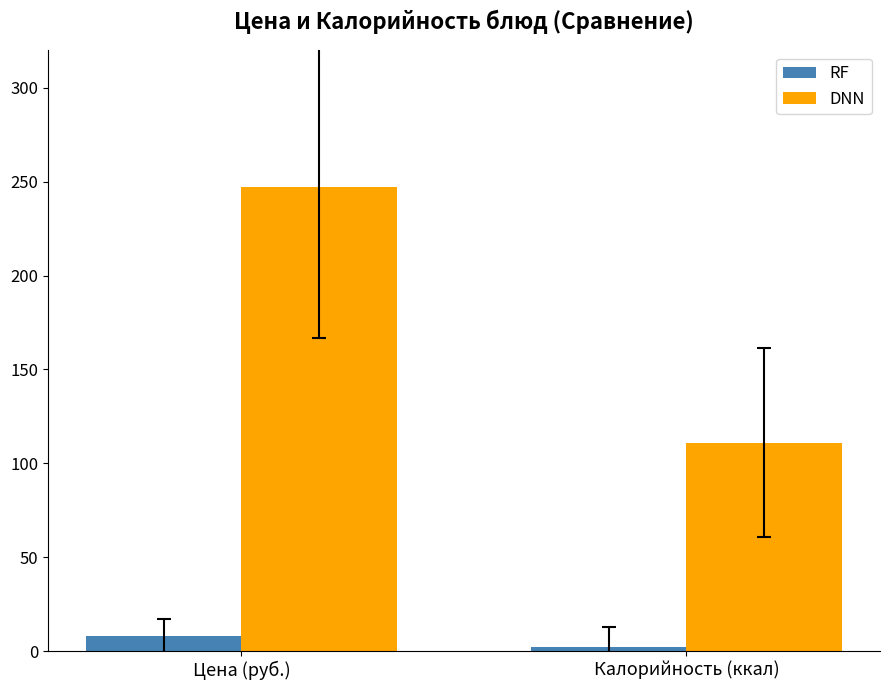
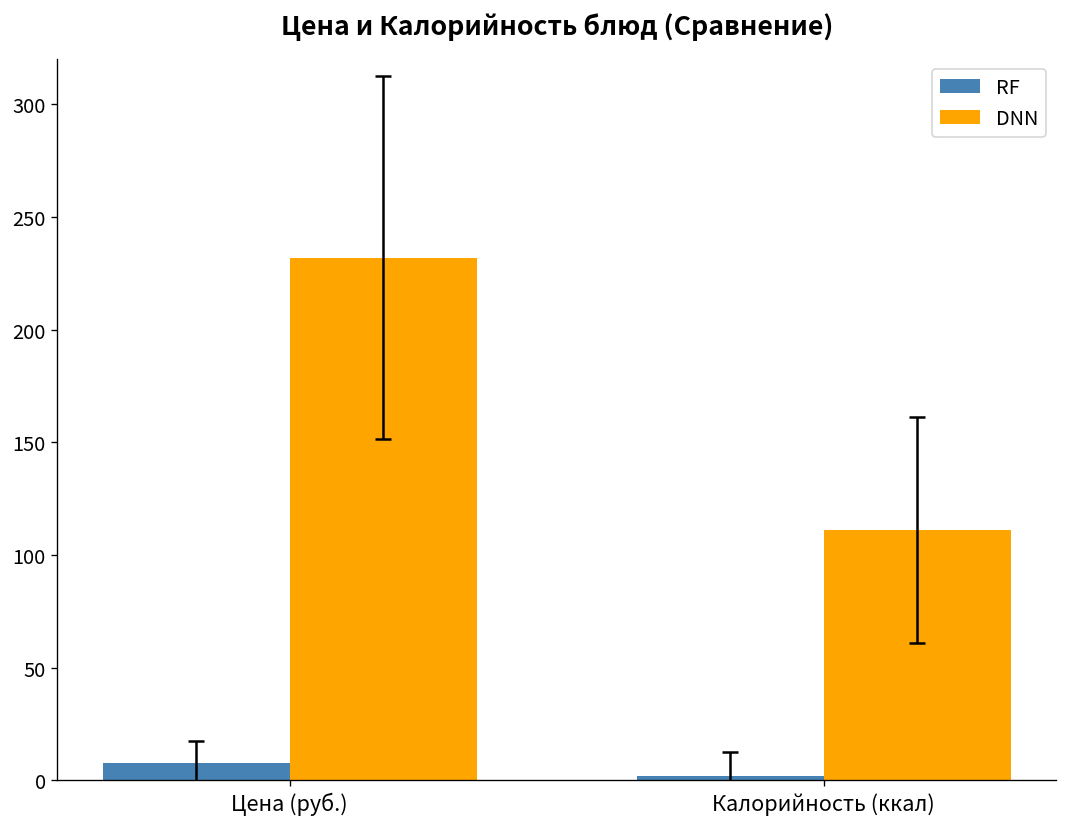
DNN, Цена (руб.): 247 -> 232
